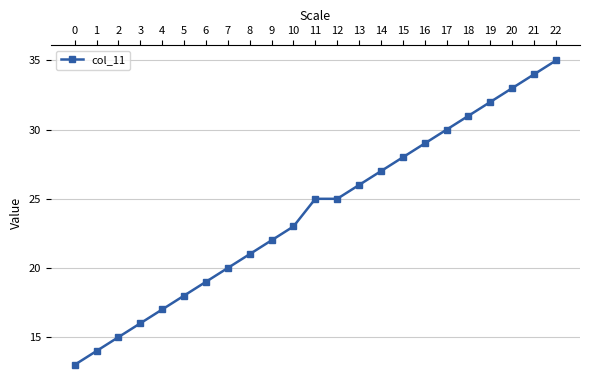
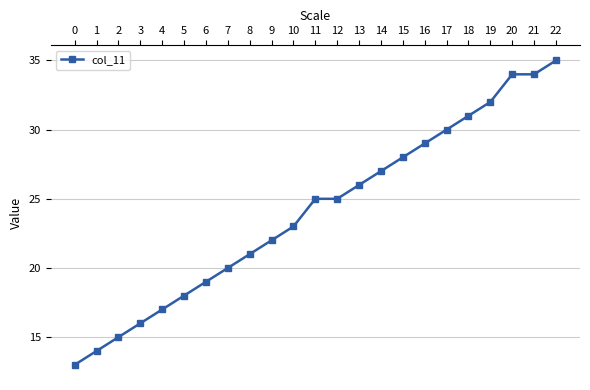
20: 33 -> 34
